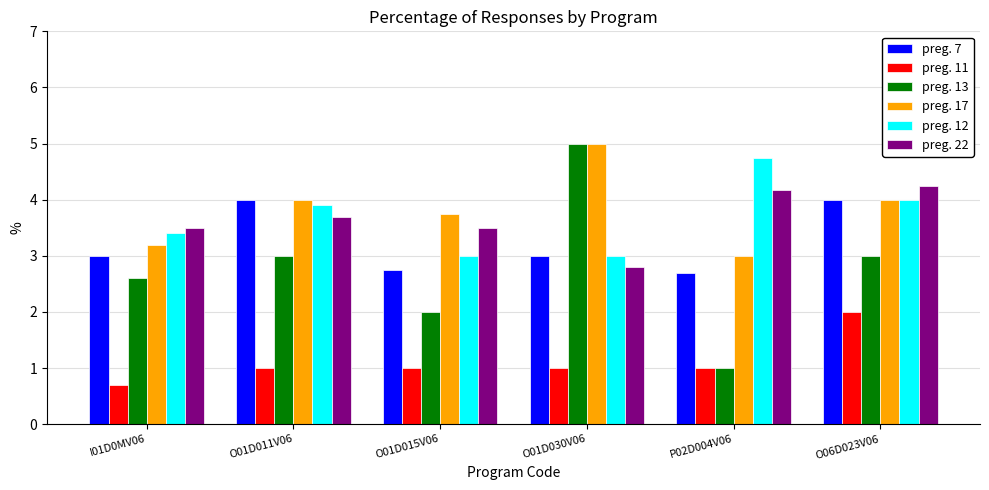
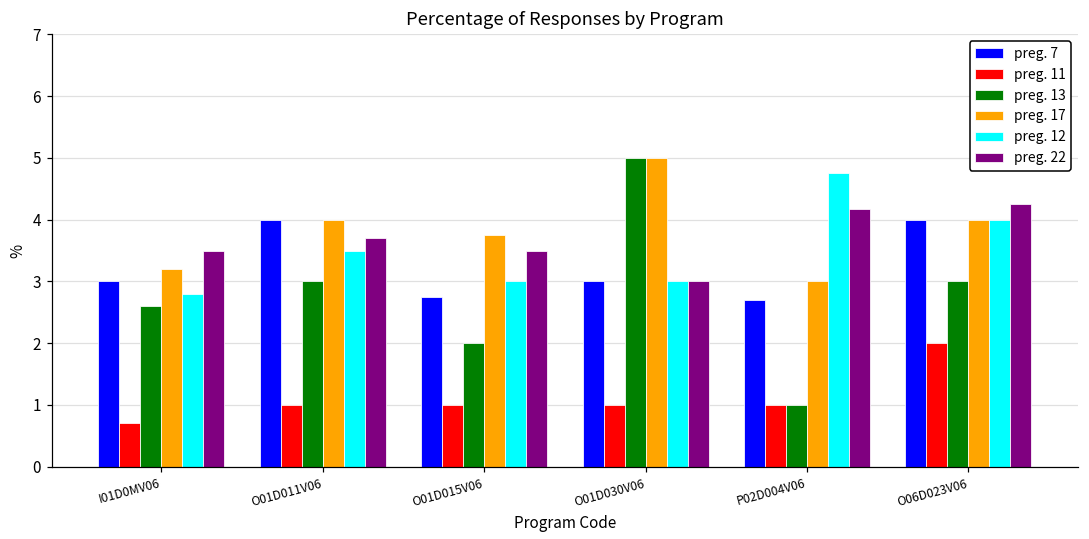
preg. 12, I01D0MV06: 3.4 -> 2.8
preg. 12, O01D011V06: 3.9 -> 3.5
preg. 22, O01D030V06: 2.8 -> 3.0
